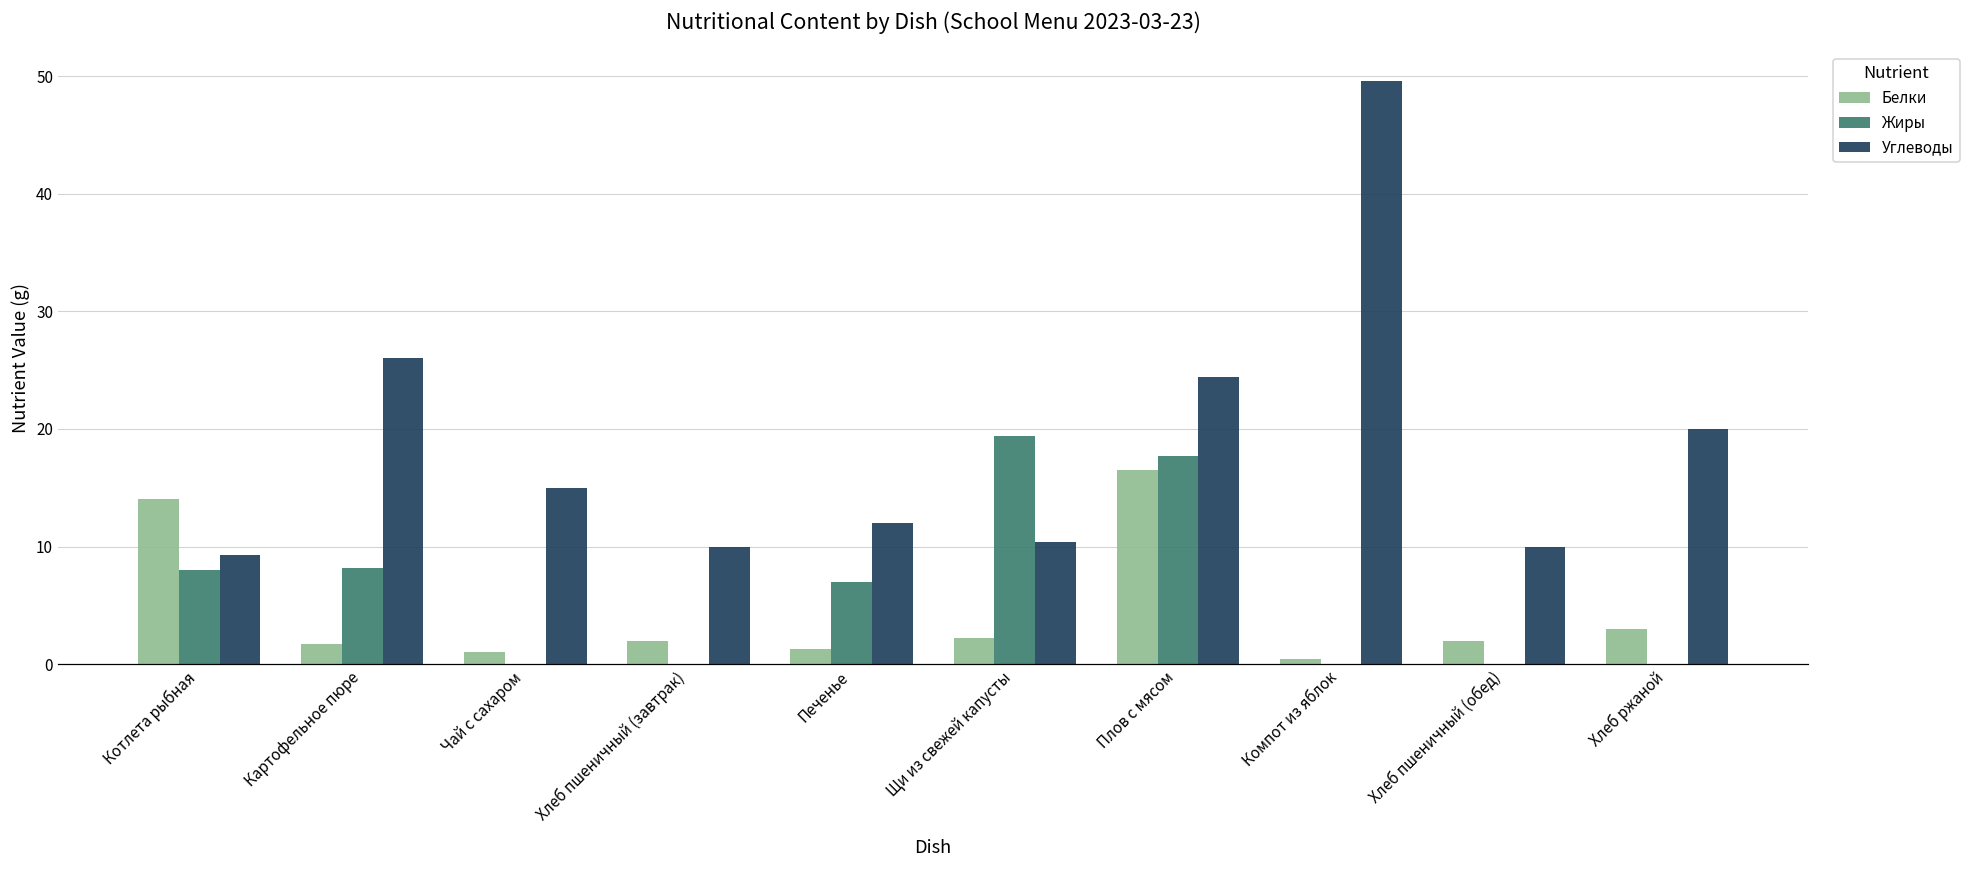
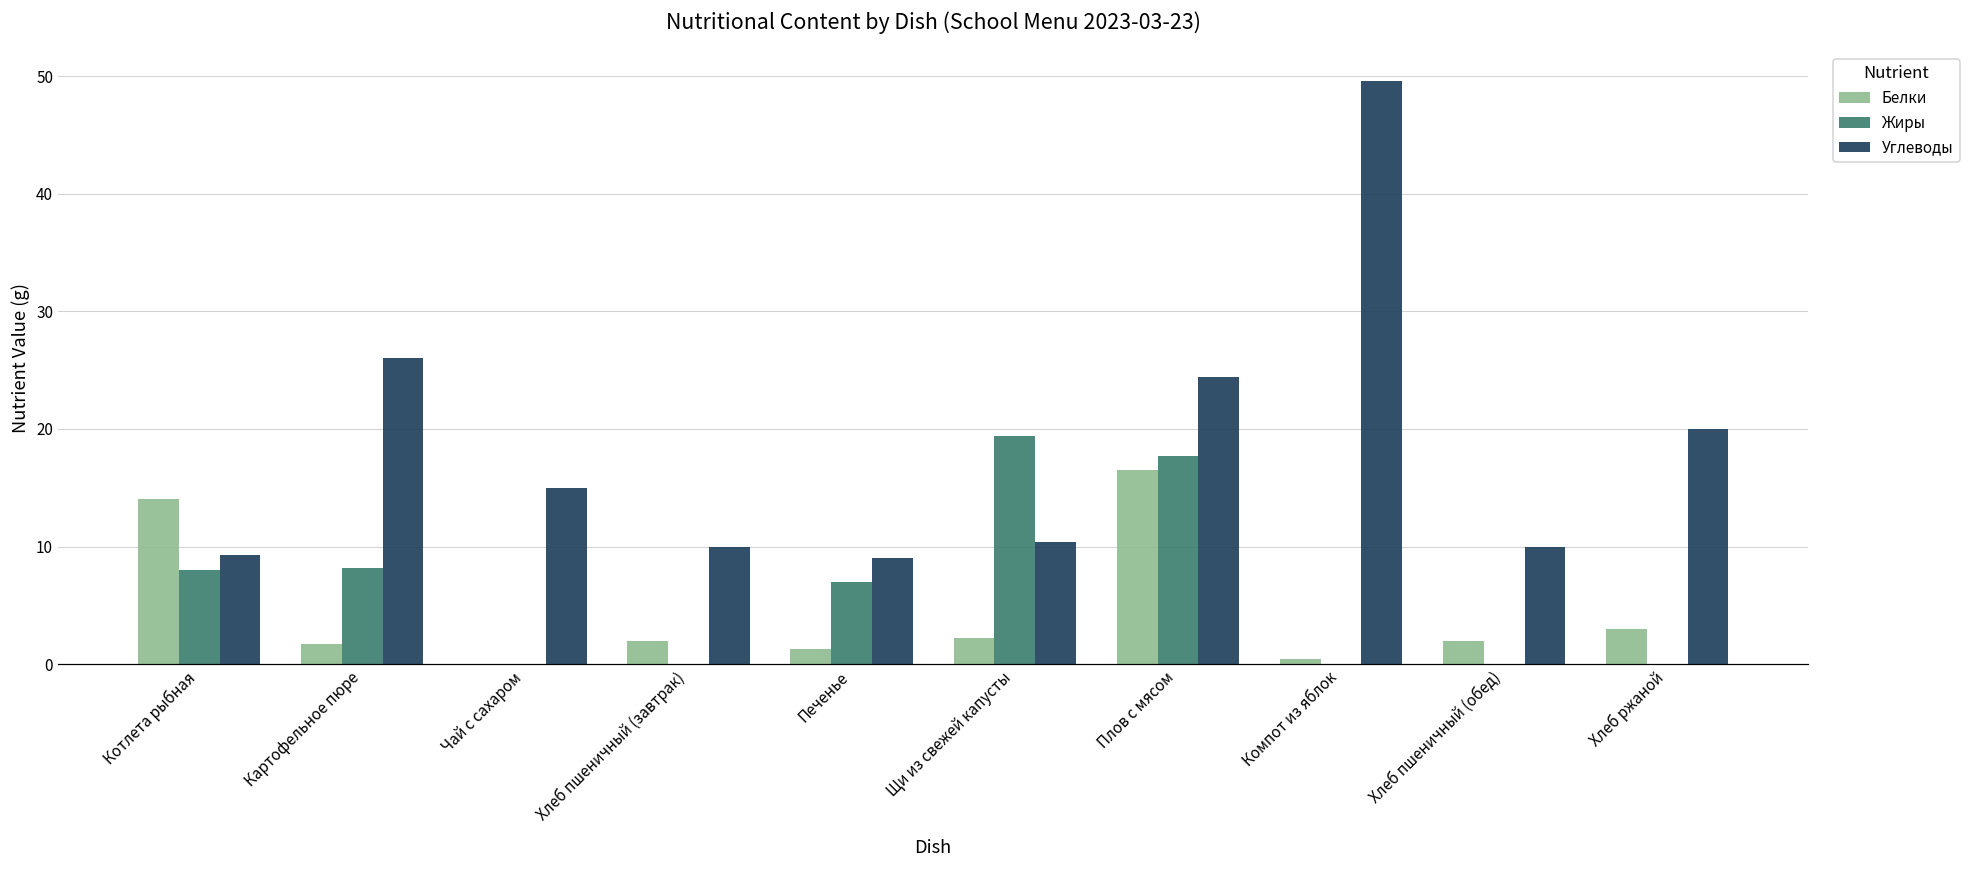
Белки, Чай с сахаром: 1 -> 0
Углеводы, Печенье: 12 -> 9
